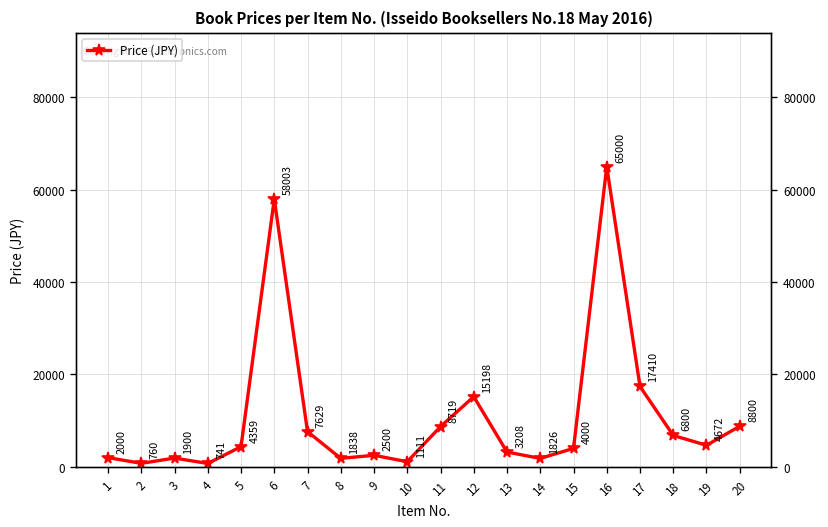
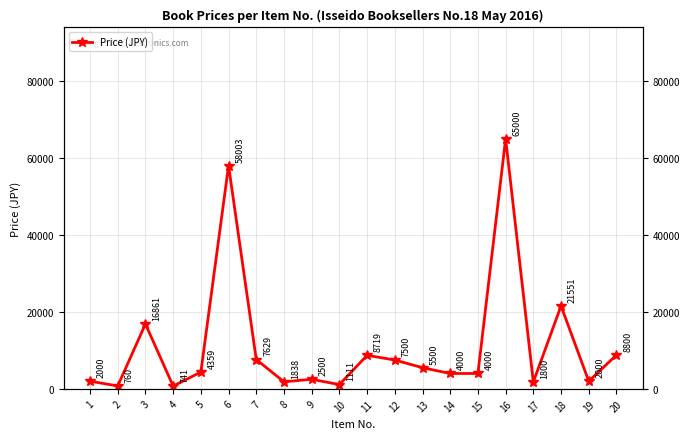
3: 1900 -> 16861
12: 15198 -> 7500
13: 3208 -> 5500
14: 1826 -> 4000
17: 17410 -> 1800
18: 6800 -> 21551
19: 4672 -> 2000
